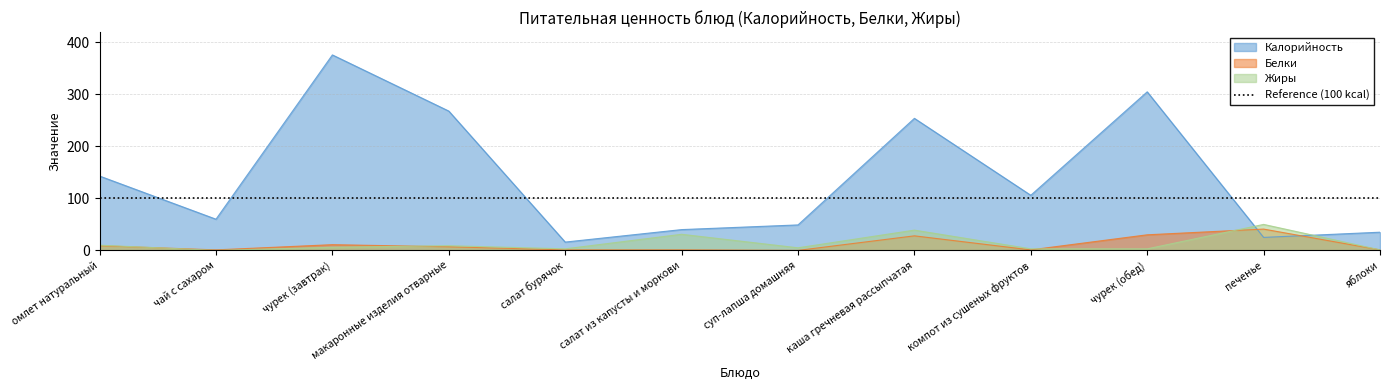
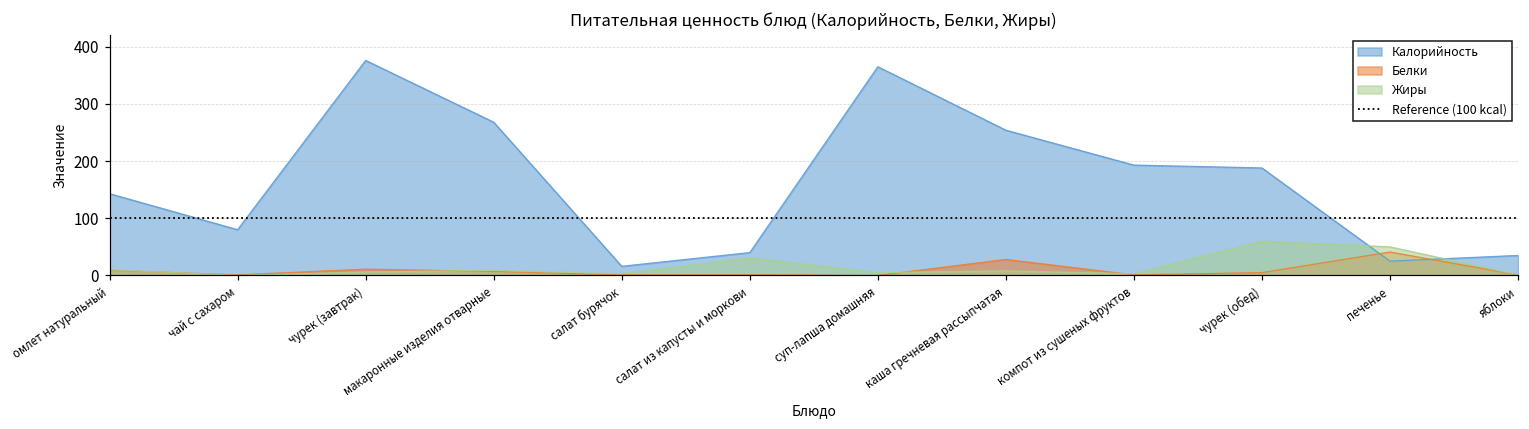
Калорийность, чай с сахаром: 60 -> 80
Калорийность, суп-лапша домашняя: 50 -> 370
Жиры, каша гречневая рассыпчатая: 40 -> 10
Калорийность, компот из сушеных фруктов: 110 -> 190
Калорийность, чурек (обед): 310 -> 190
Белки, чурек (обед): 30 -> 10
Жиры, чурек (обед): 0 -> 60
